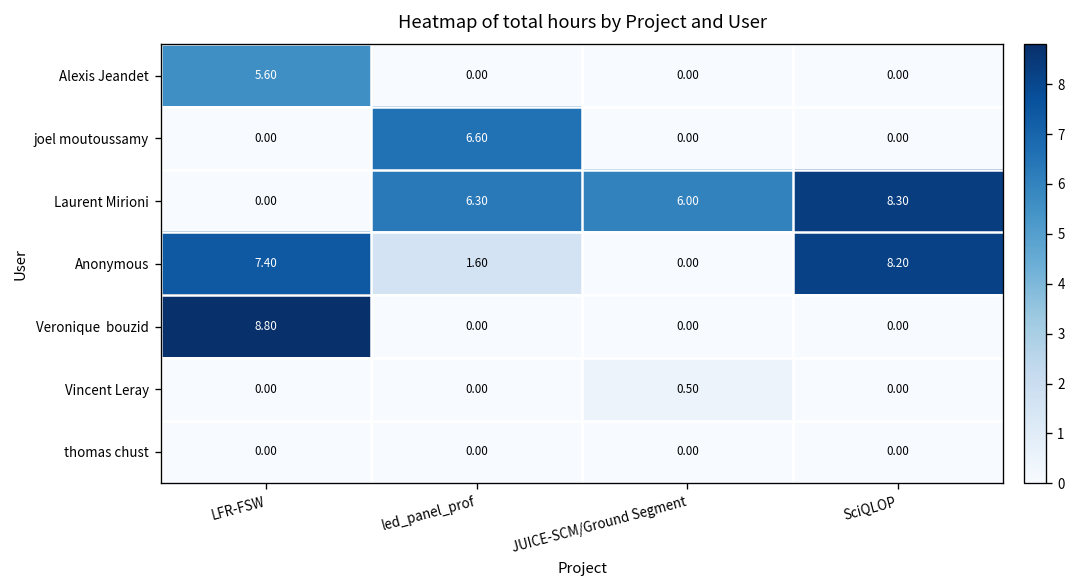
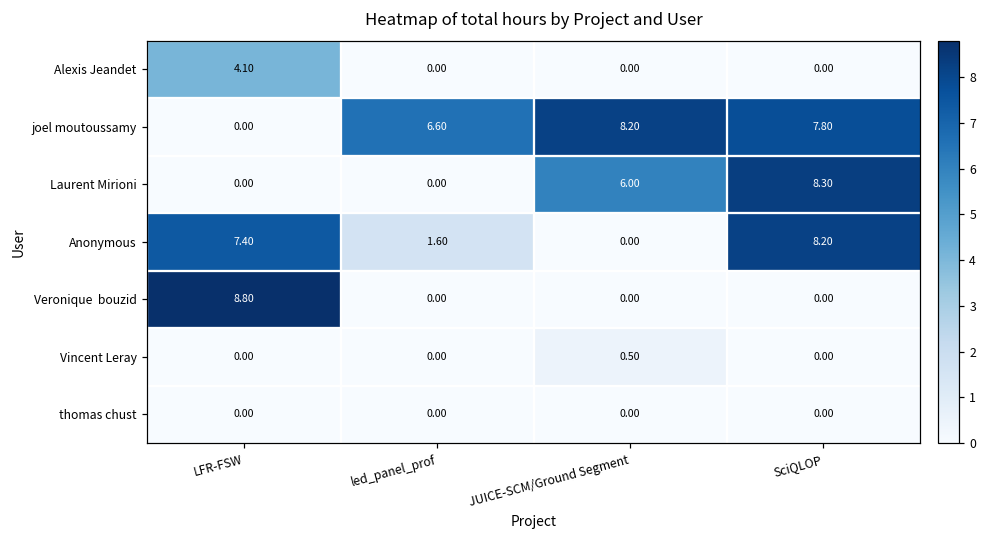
Alexis Jeandet, LFR-FSW: 5.60 -> 4.10
joel moutoussamy, JUICE-SCM/Ground Segment: 0.00 -> 8.20
joel moutoussamy, SciQLOP: 0.00 -> 7.80
Laurent Mirioni, led_panel_prof: 6.30 -> 0.00
